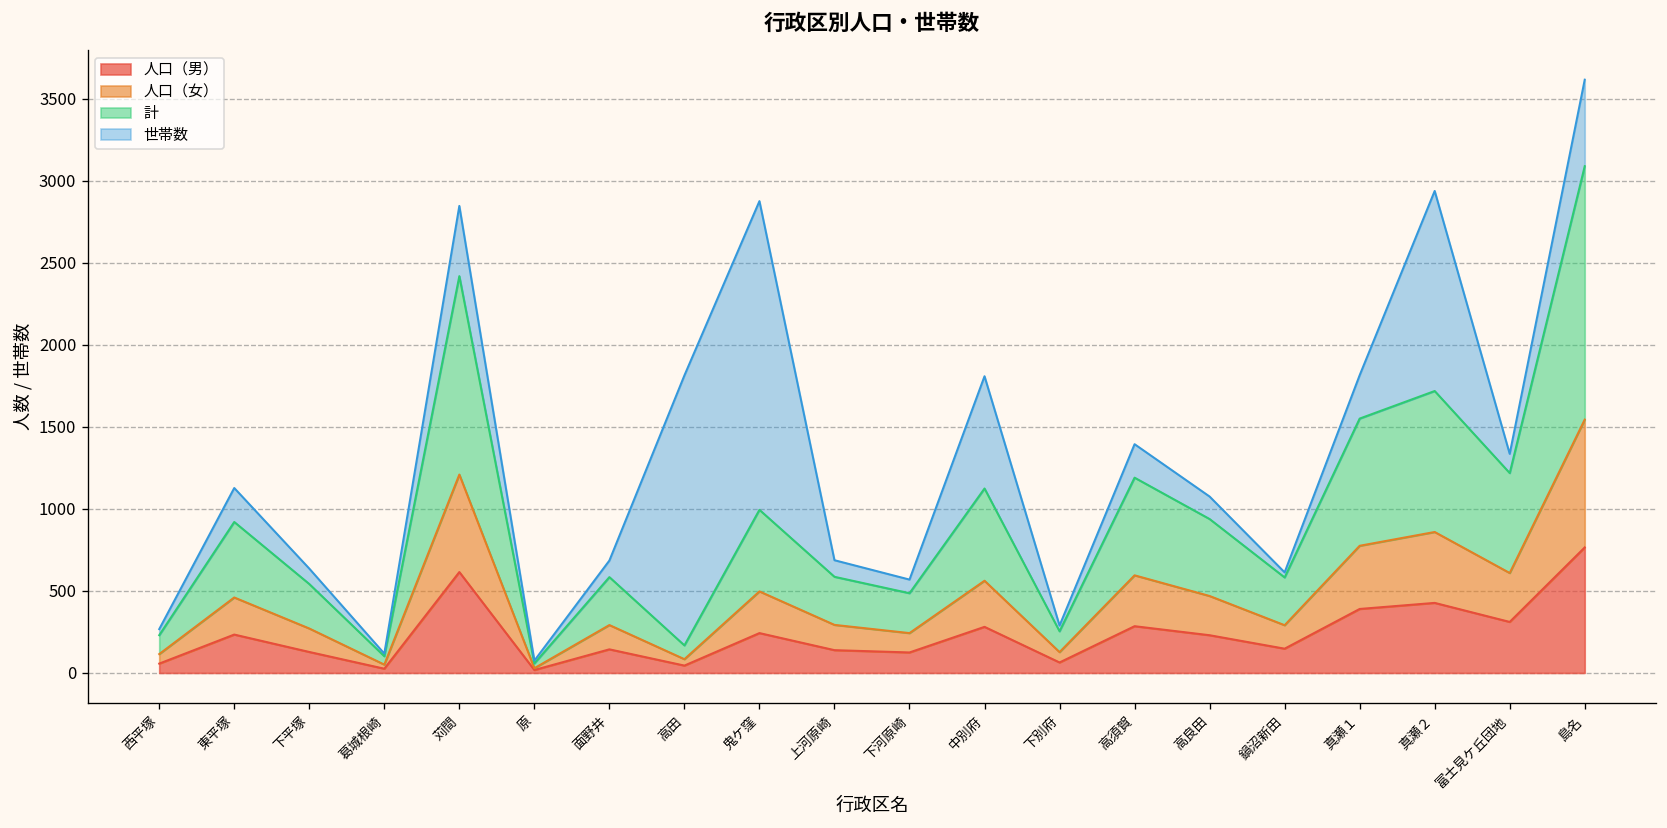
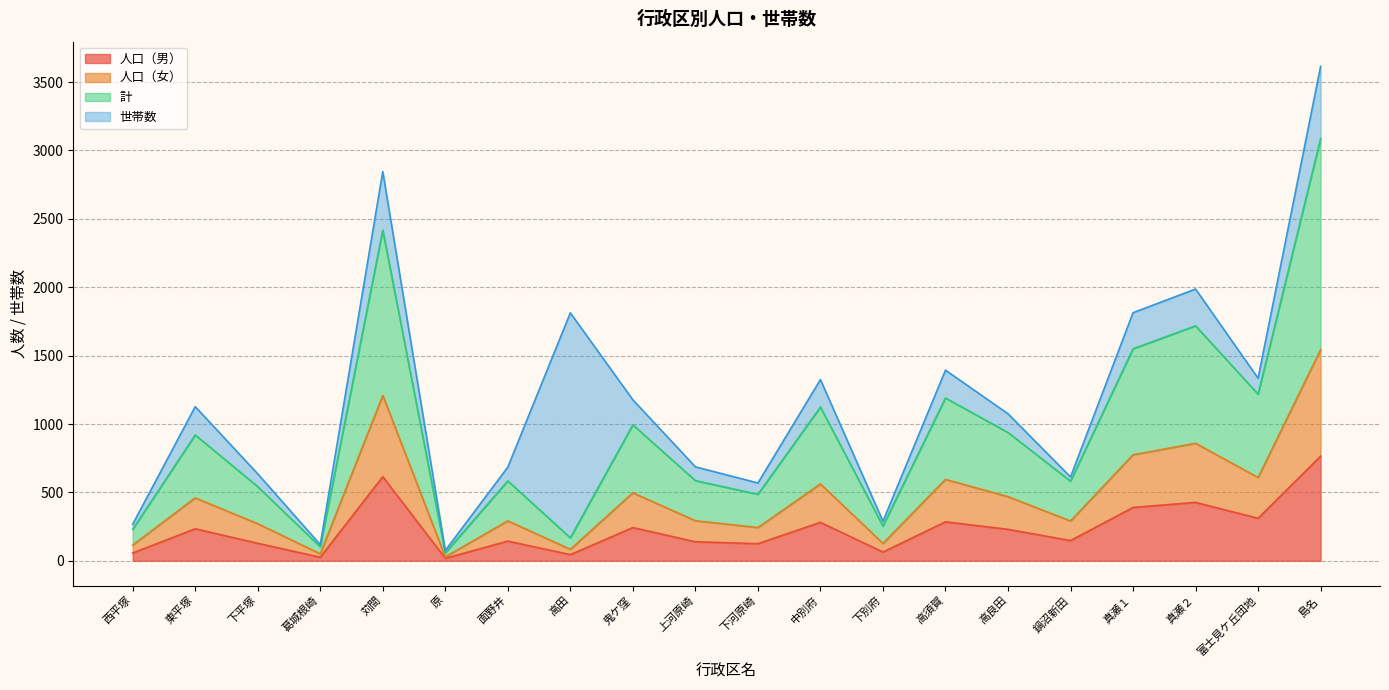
世帯数, 鬼ケ窪: 1880 -> 180
世帯数, 中別府: 680 -> 200
世帯数, 真瀬２: 1220 -> 270
